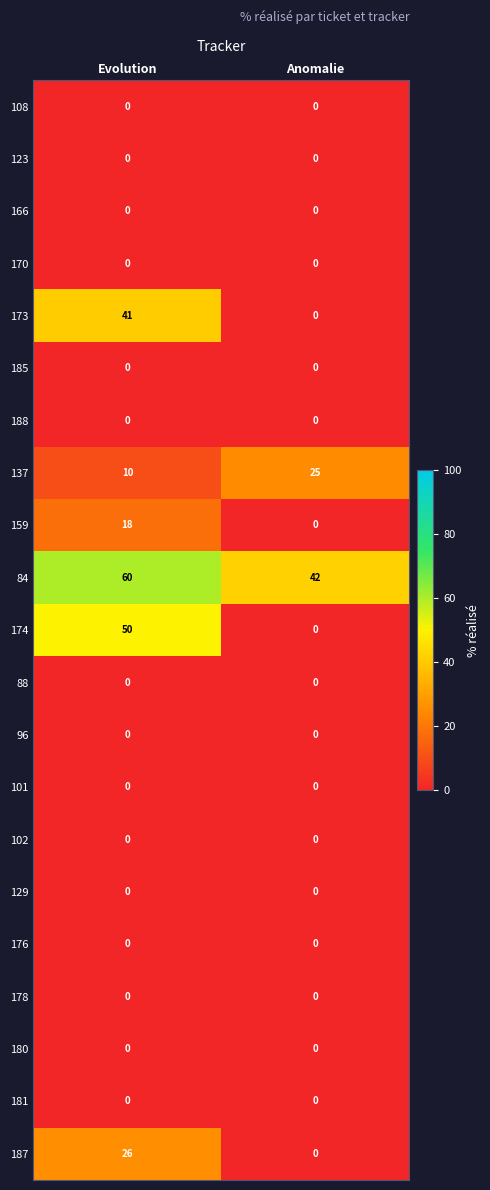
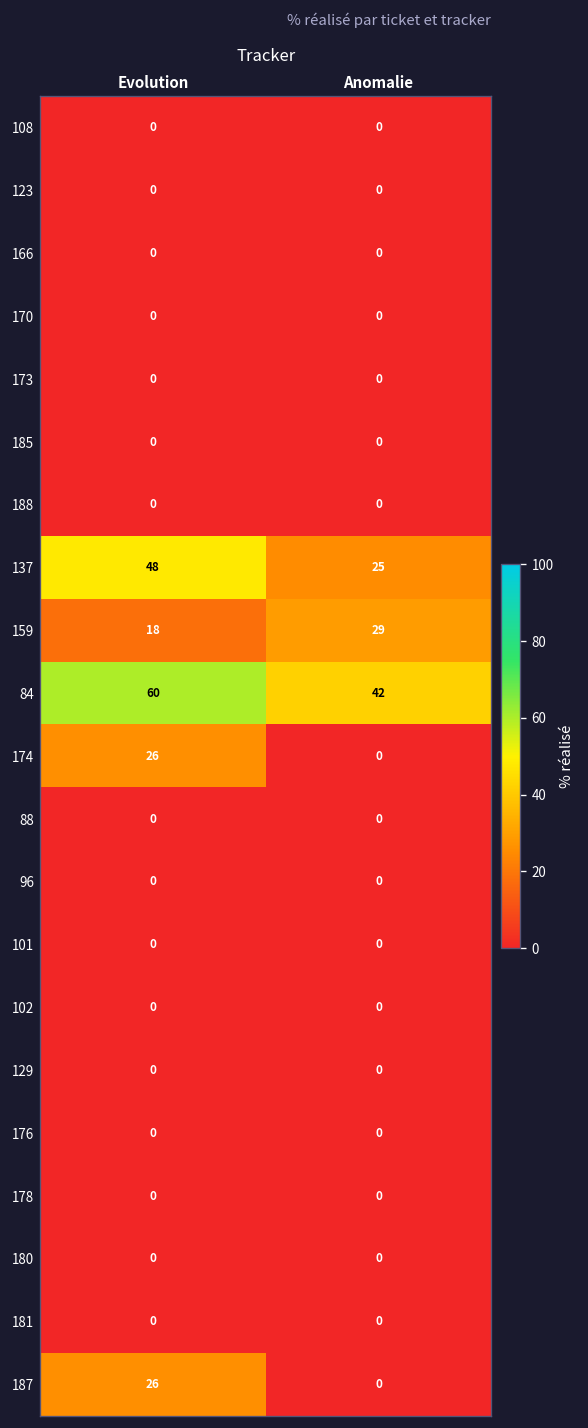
173, Evolution: 41 -> 0
137, Evolution: 10 -> 48
159, Anomalie: 0 -> 29
174, Evolution: 50 -> 26
